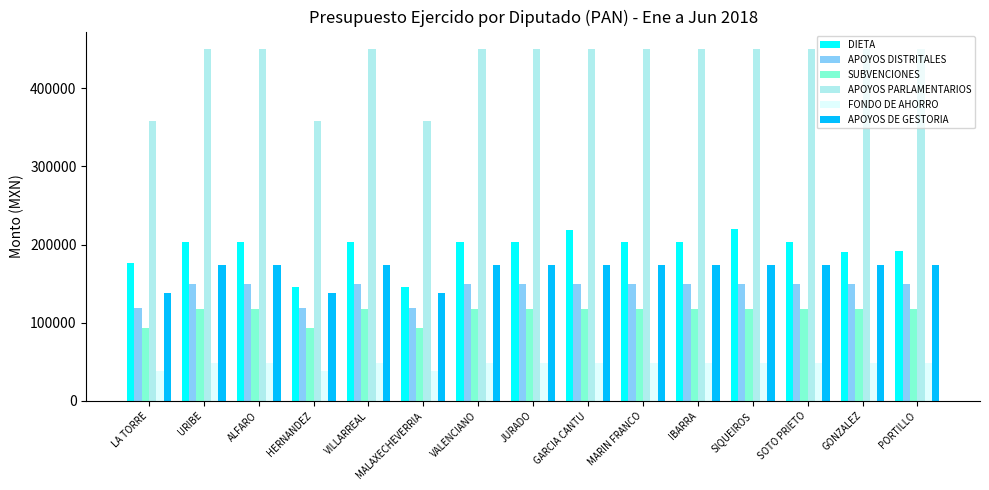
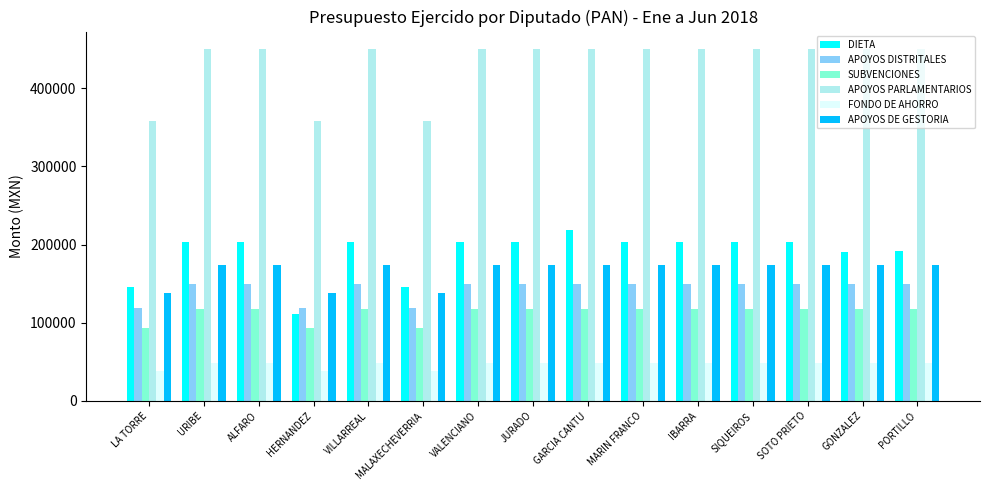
DIETA, LA TORRE: 180000 -> 150000
DIETA, HERNANDEZ: 150000 -> 110000
DIETA, SIQUEIROS: 220000 -> 200000
